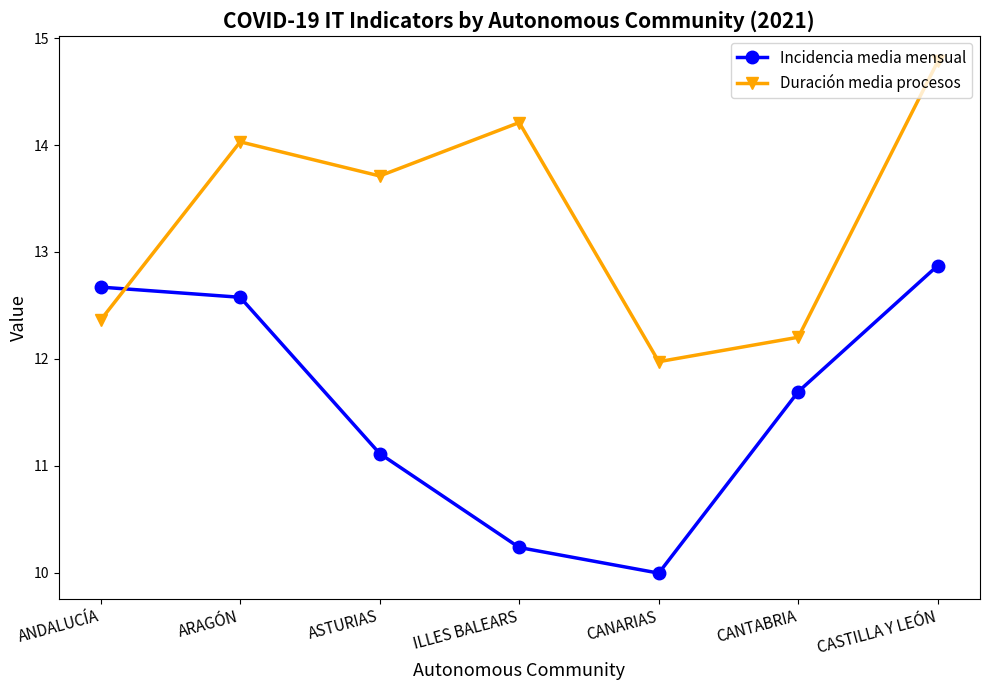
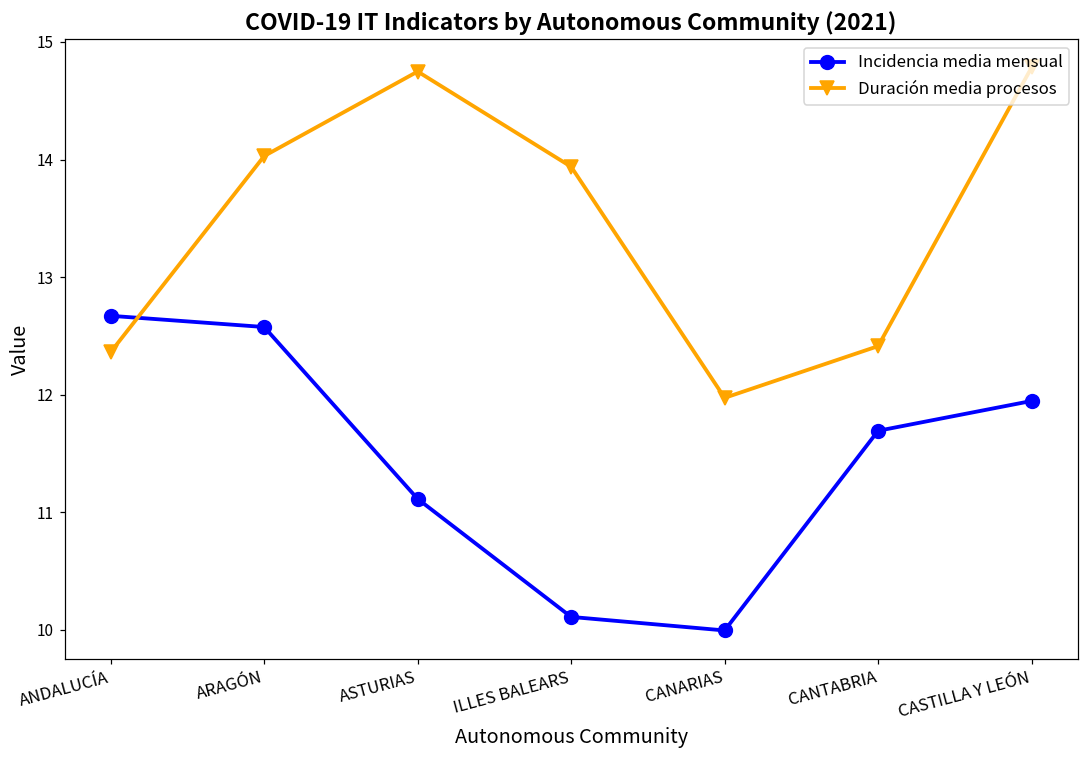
Duración media procesos, ASTURIAS: 13.71 -> 14.75
Incidencia media mensual, ILLES BALEARS: 10.23 -> 10.11
Duración media procesos, ILLES BALEARS: 14.21 -> 13.94
Duración media procesos, CANTABRIA: 12.20 -> 12.41
Incidencia media mensual, CASTILLA Y LEÓN: 12.87 -> 11.95
